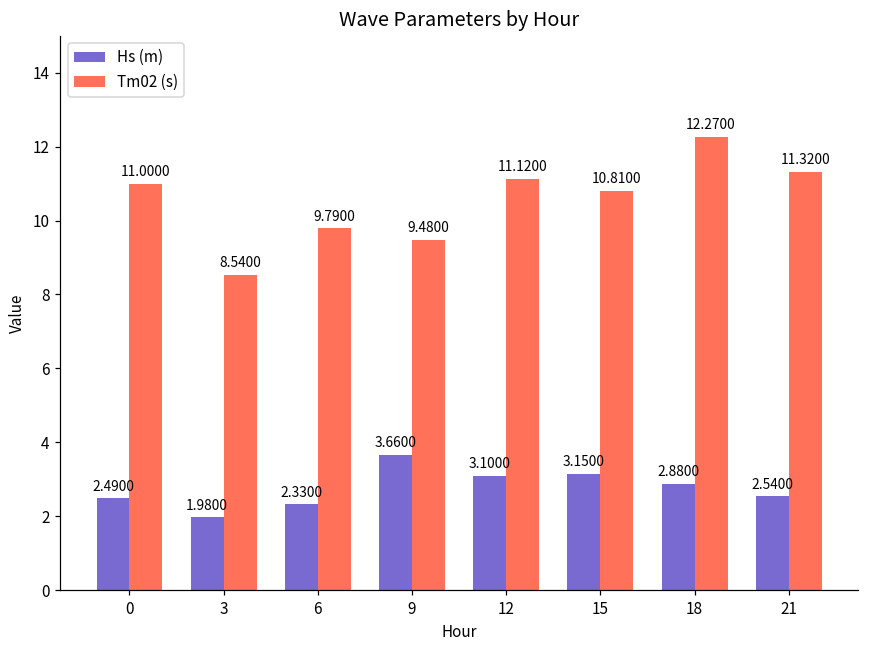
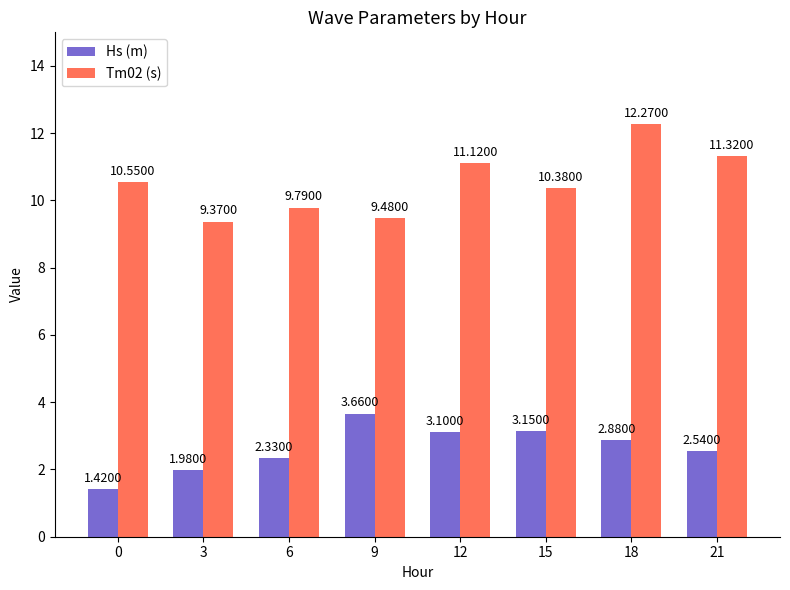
Hs (m), 0: 2.4900 -> 1.4200
Tm02 (s), 0: 11.0000 -> 10.5500
Tm02 (s), 3: 8.5400 -> 9.3700
Tm02 (s), 15: 10.8100 -> 10.3800
